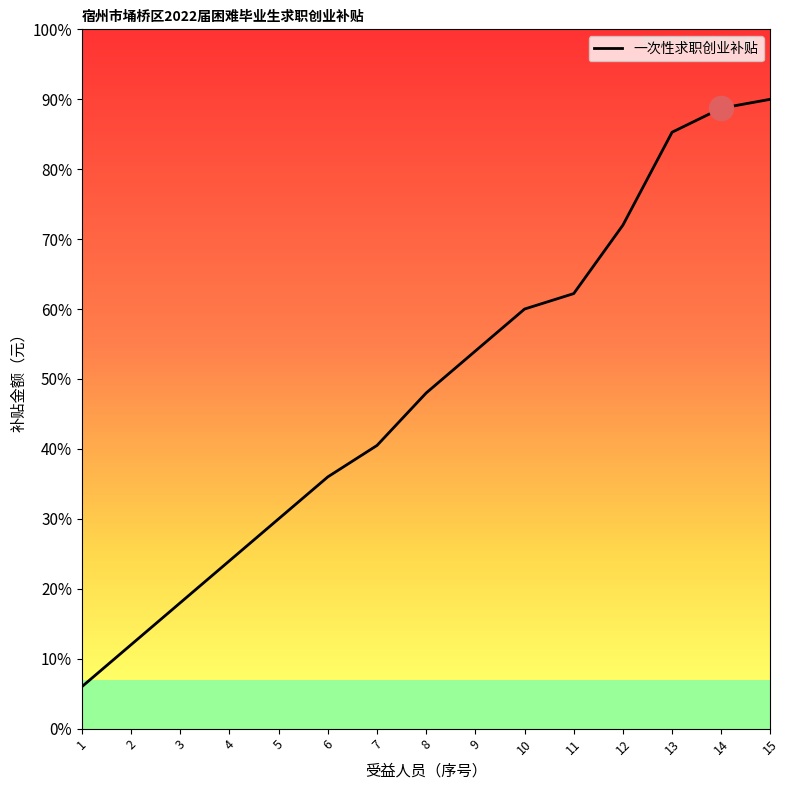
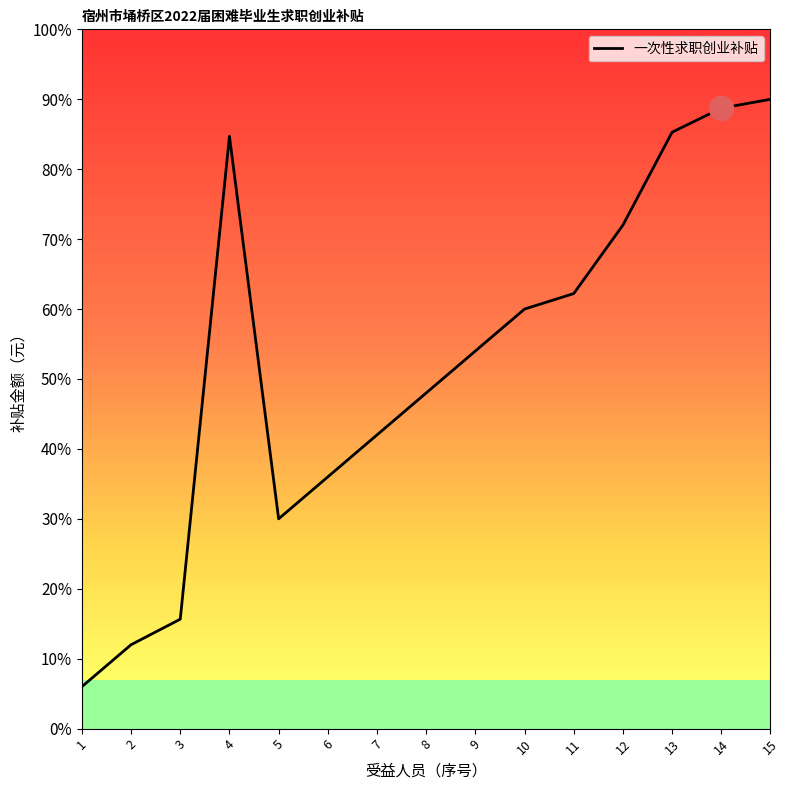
一次性求职创业补贴, 3: 18% -> 16%
一次性求职创业补贴, 4: 24% -> 85%
一次性求职创业补贴, 7: 40% -> 42%
